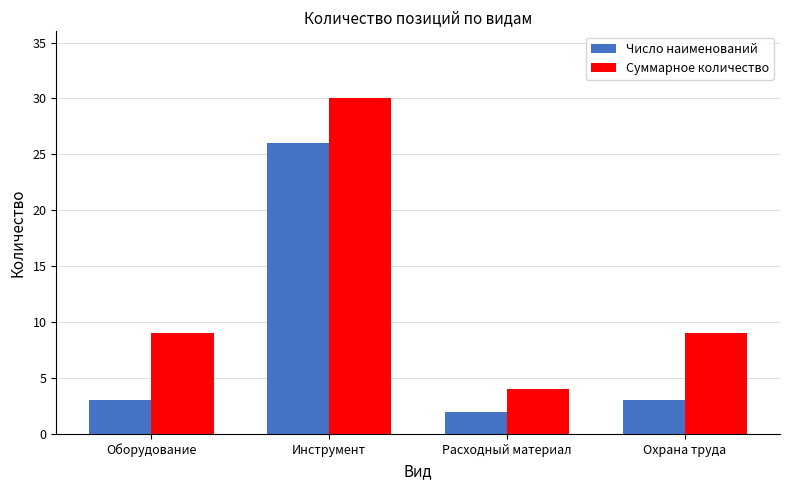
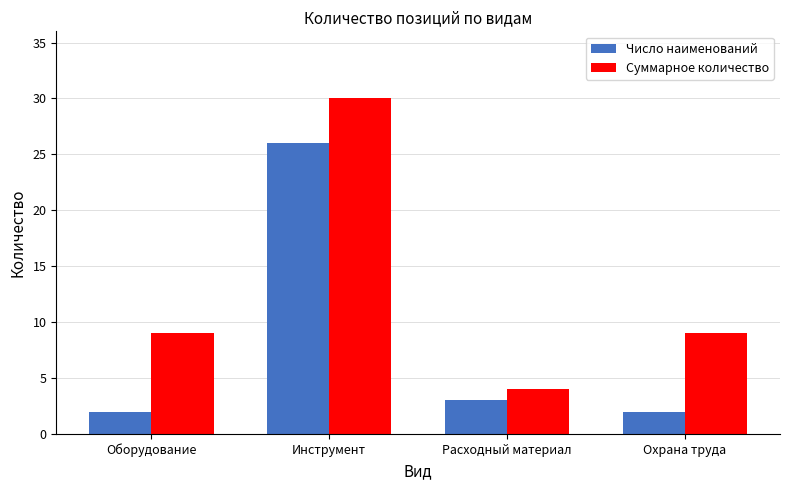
Число наименований, Оборудование: 3 -> 2
Число наименований, Расходный материал: 2 -> 3
Число наименований, Охрана труда: 3 -> 2
